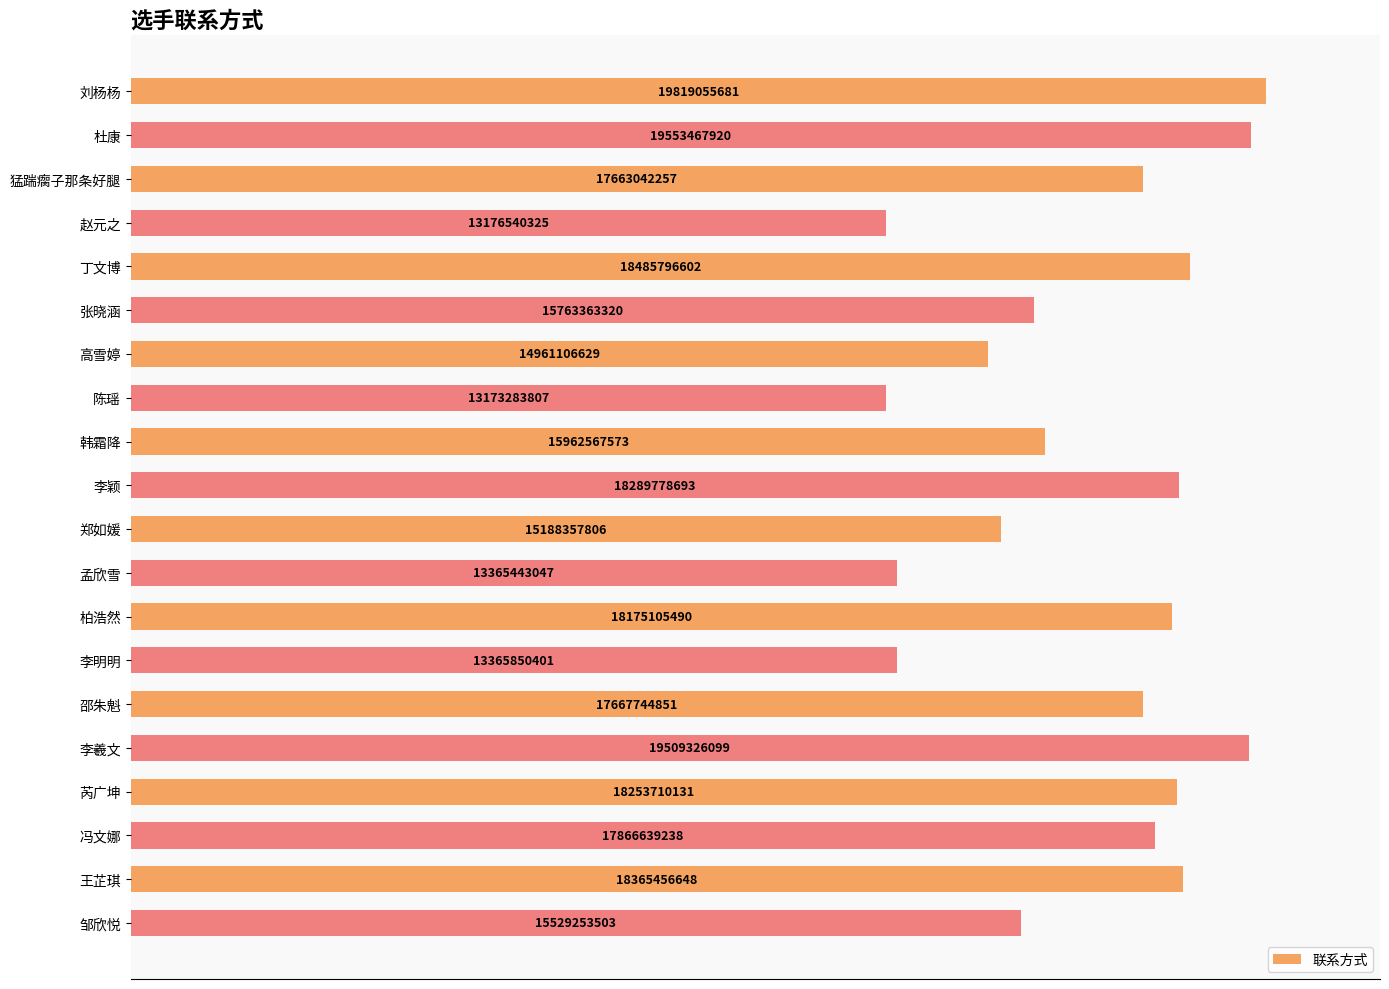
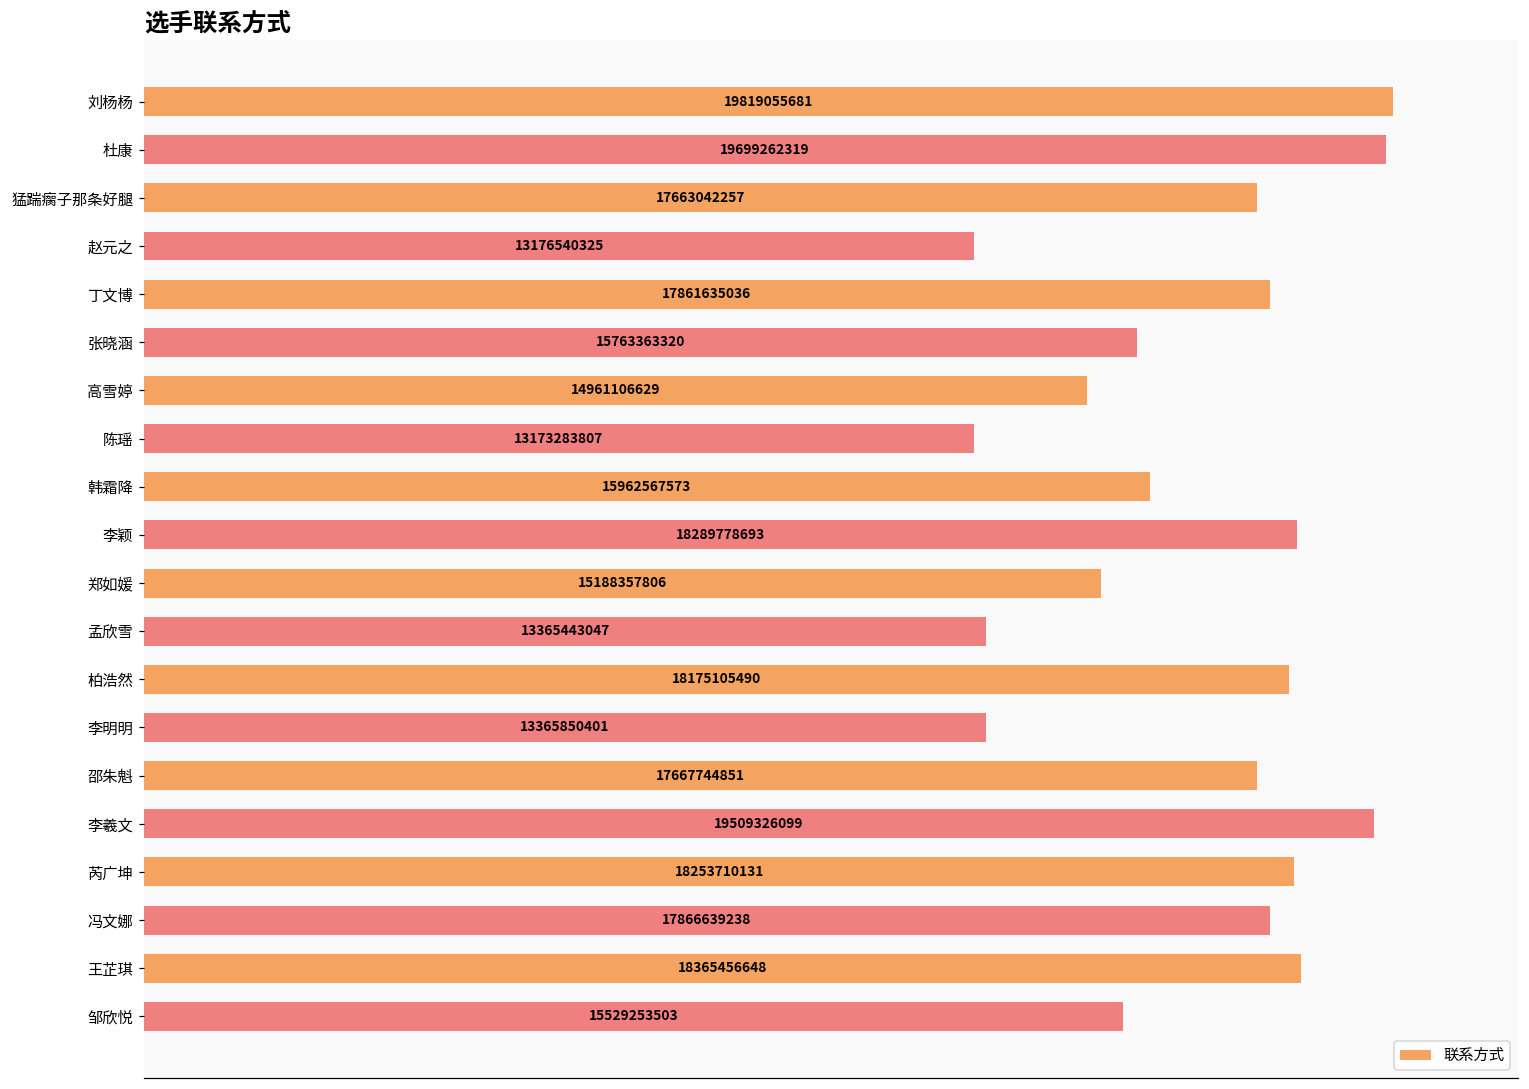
杜康: 19553467920 -> 19699262319
丁文博: 18485796602 -> 17861635036
